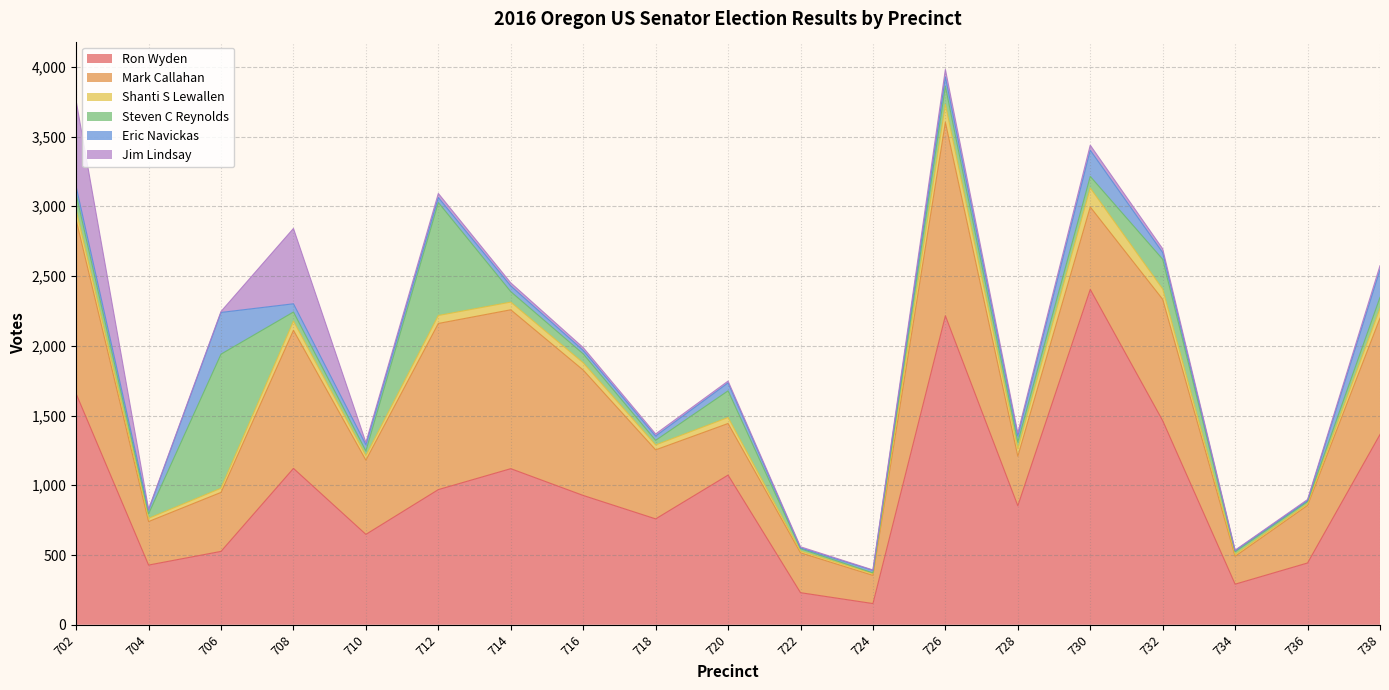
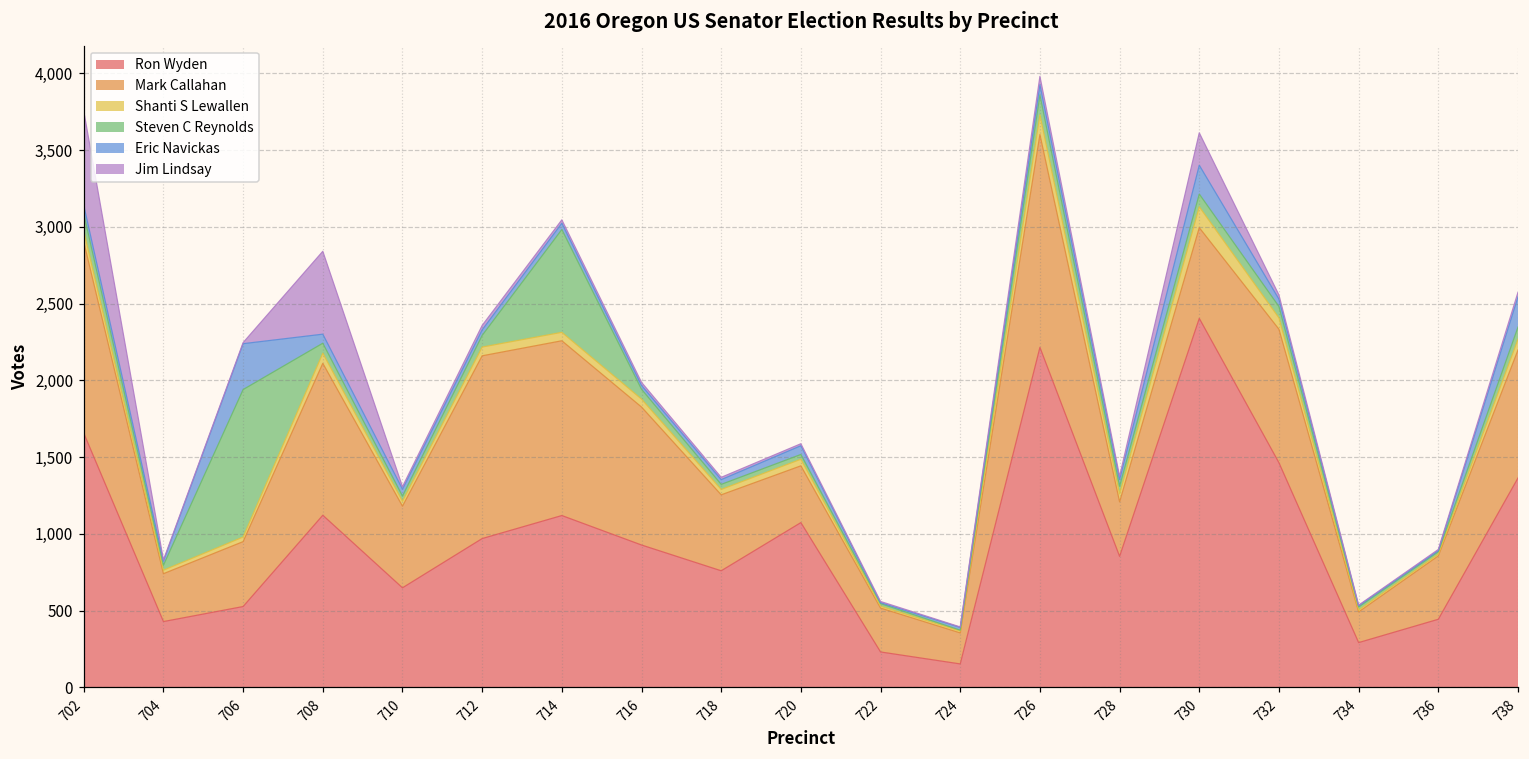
Steven C Reynolds, 712: 810 -> 80
Steven C Reynolds, 714: 80 -> 670
Steven C Reynolds, 720: 190 -> 30
Jim Lindsay, 730: 40 -> 210
Steven C Reynolds, 732: 210 -> 70
